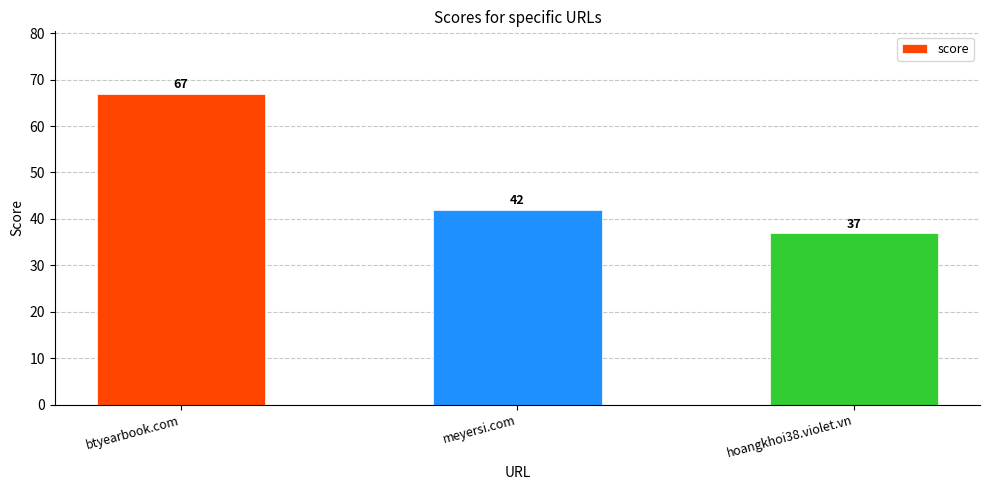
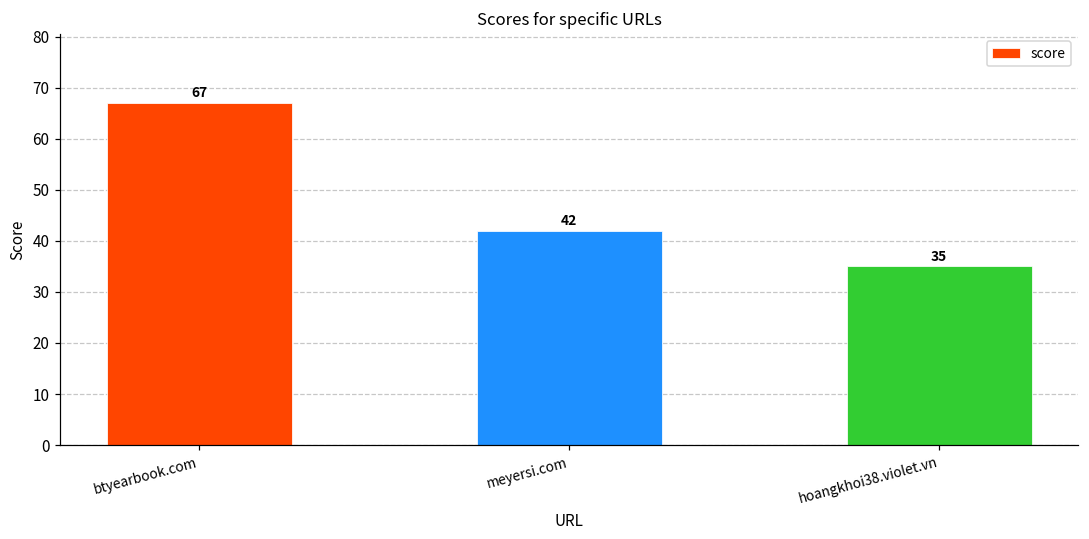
hoangkhoi38.violet.vn: 37 -> 35
